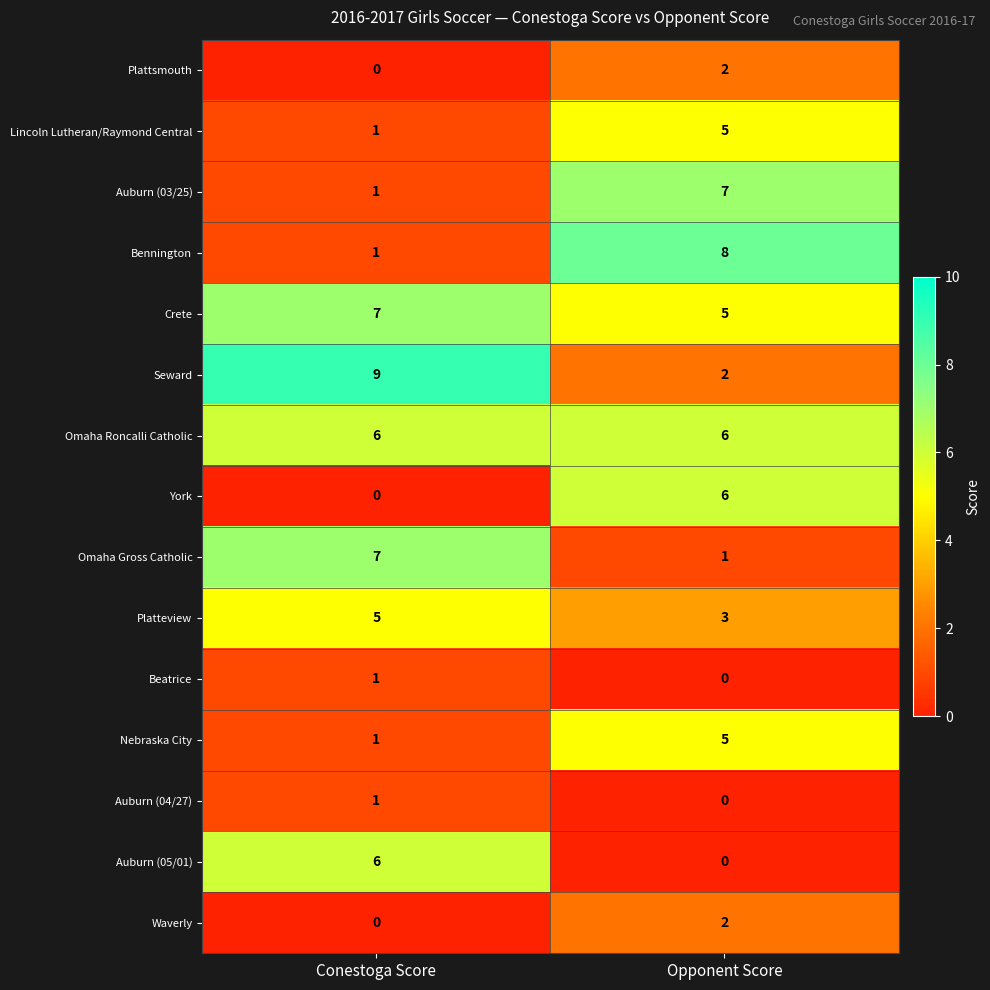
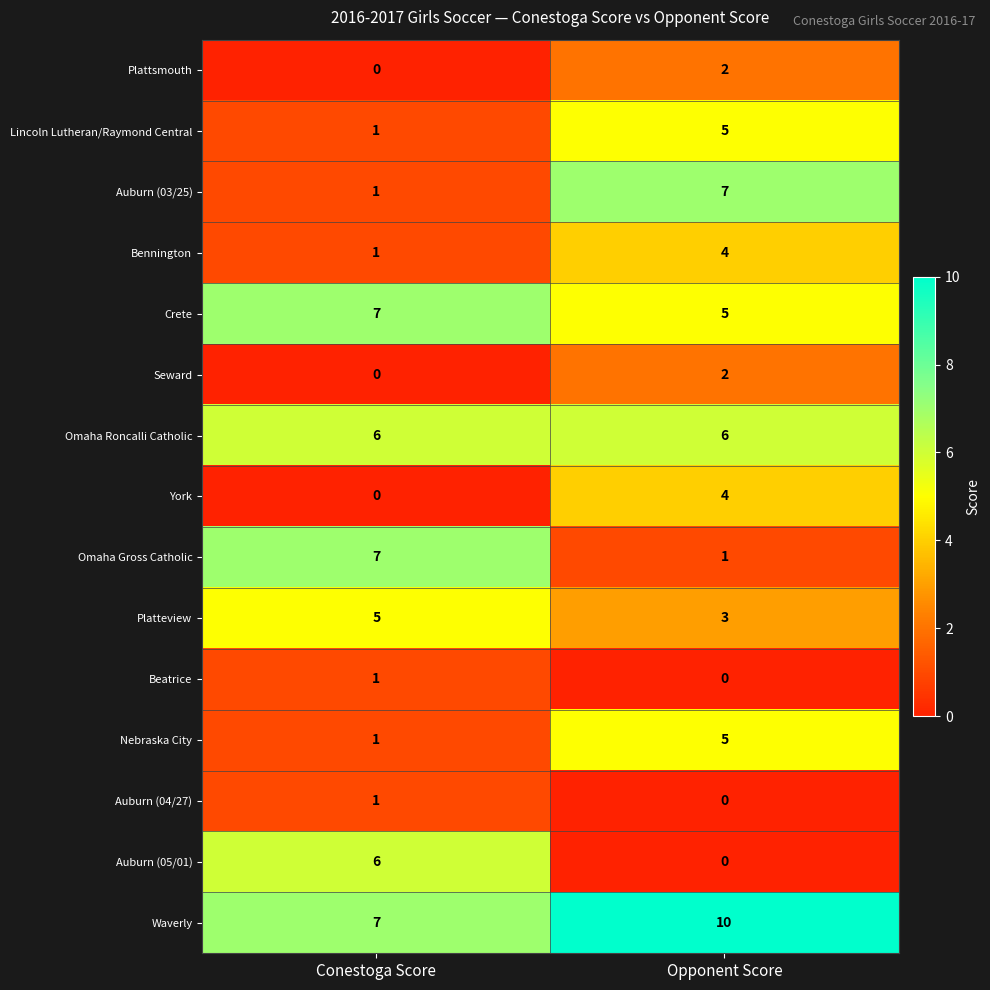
Bennington, Opponent Score: 8 -> 4
Seward, Conestoga Score: 9 -> 0
York, Opponent Score: 6 -> 4
Waverly, Conestoga Score: 0 -> 7
Waverly, Opponent Score: 2 -> 10
